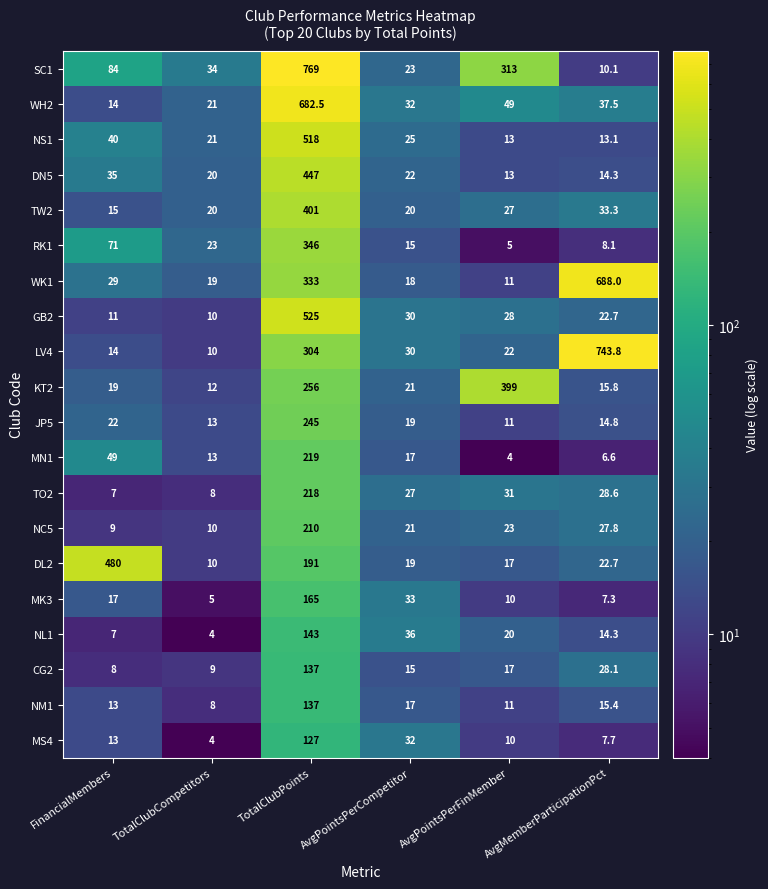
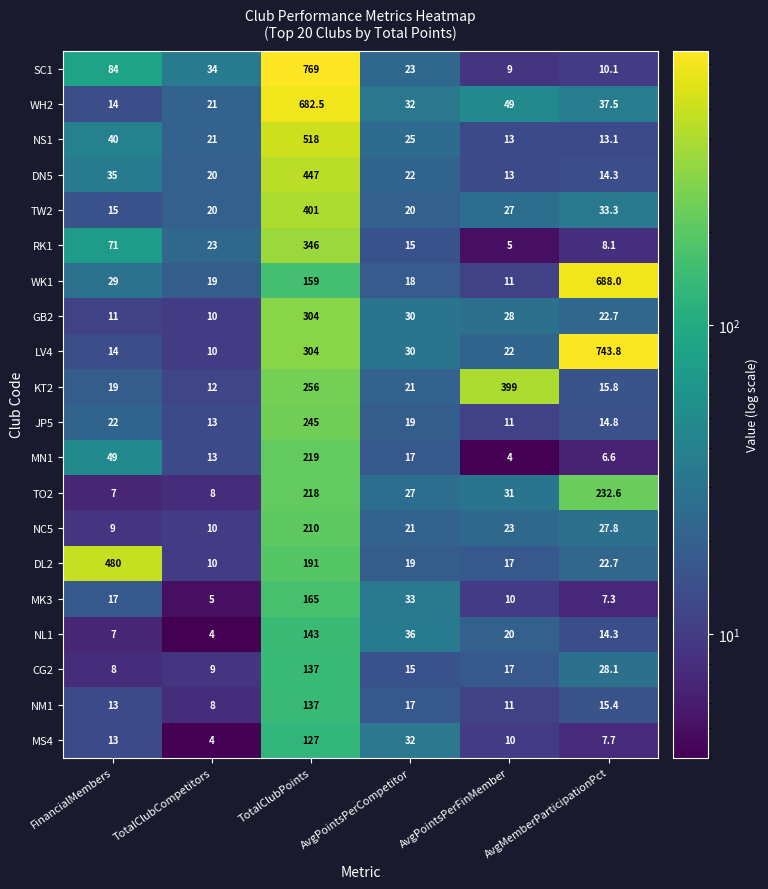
SC1, AvgPointsPerFinMember: 313 -> 9
WK1, TotalClubPoints: 333 -> 159
GB2, TotalClubPoints: 525 -> 304
TO2, AvgMemberParticipationPct: 28.6 -> 232.6
